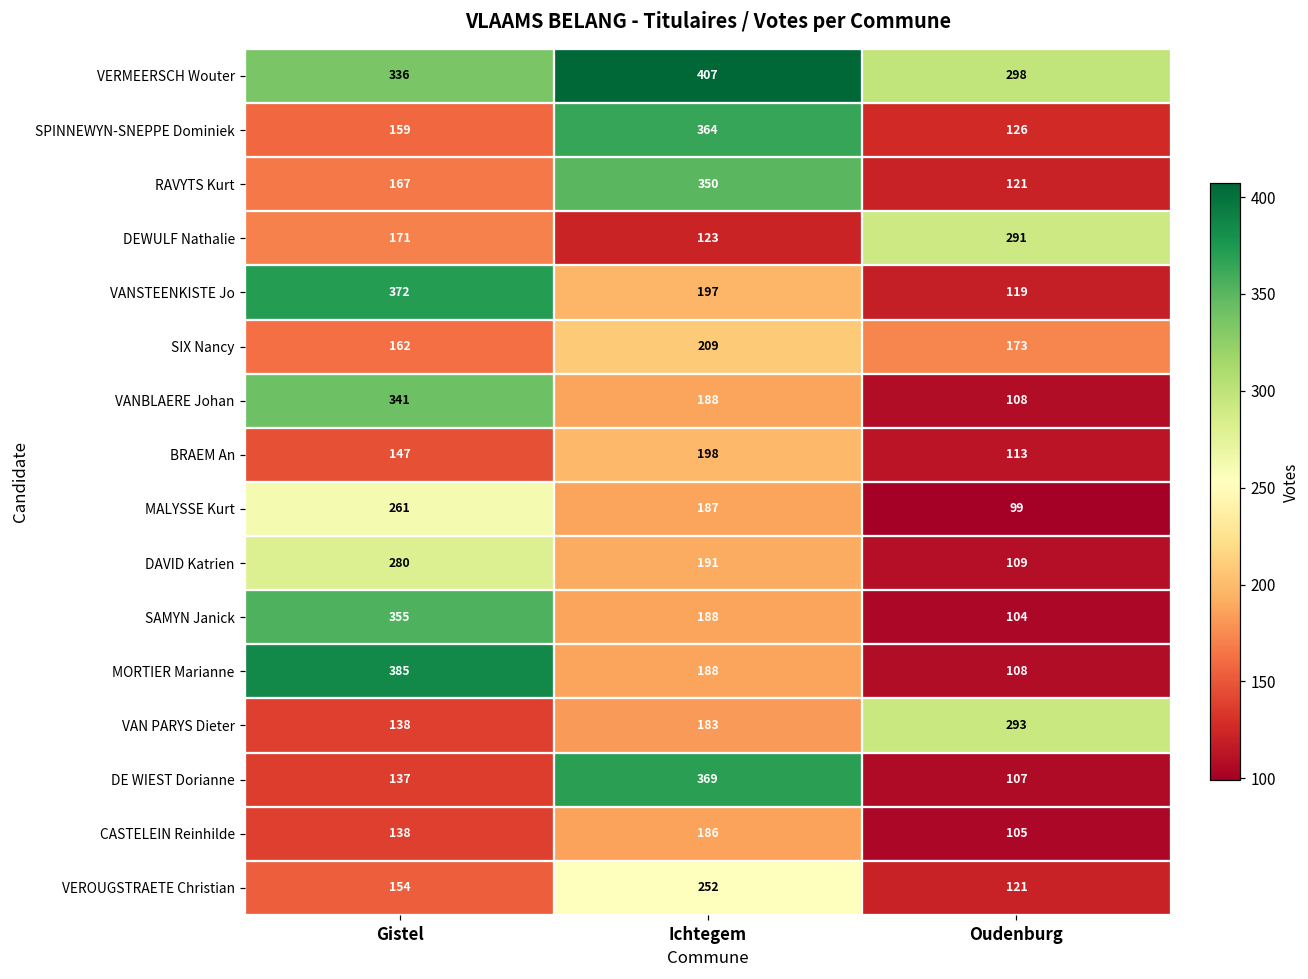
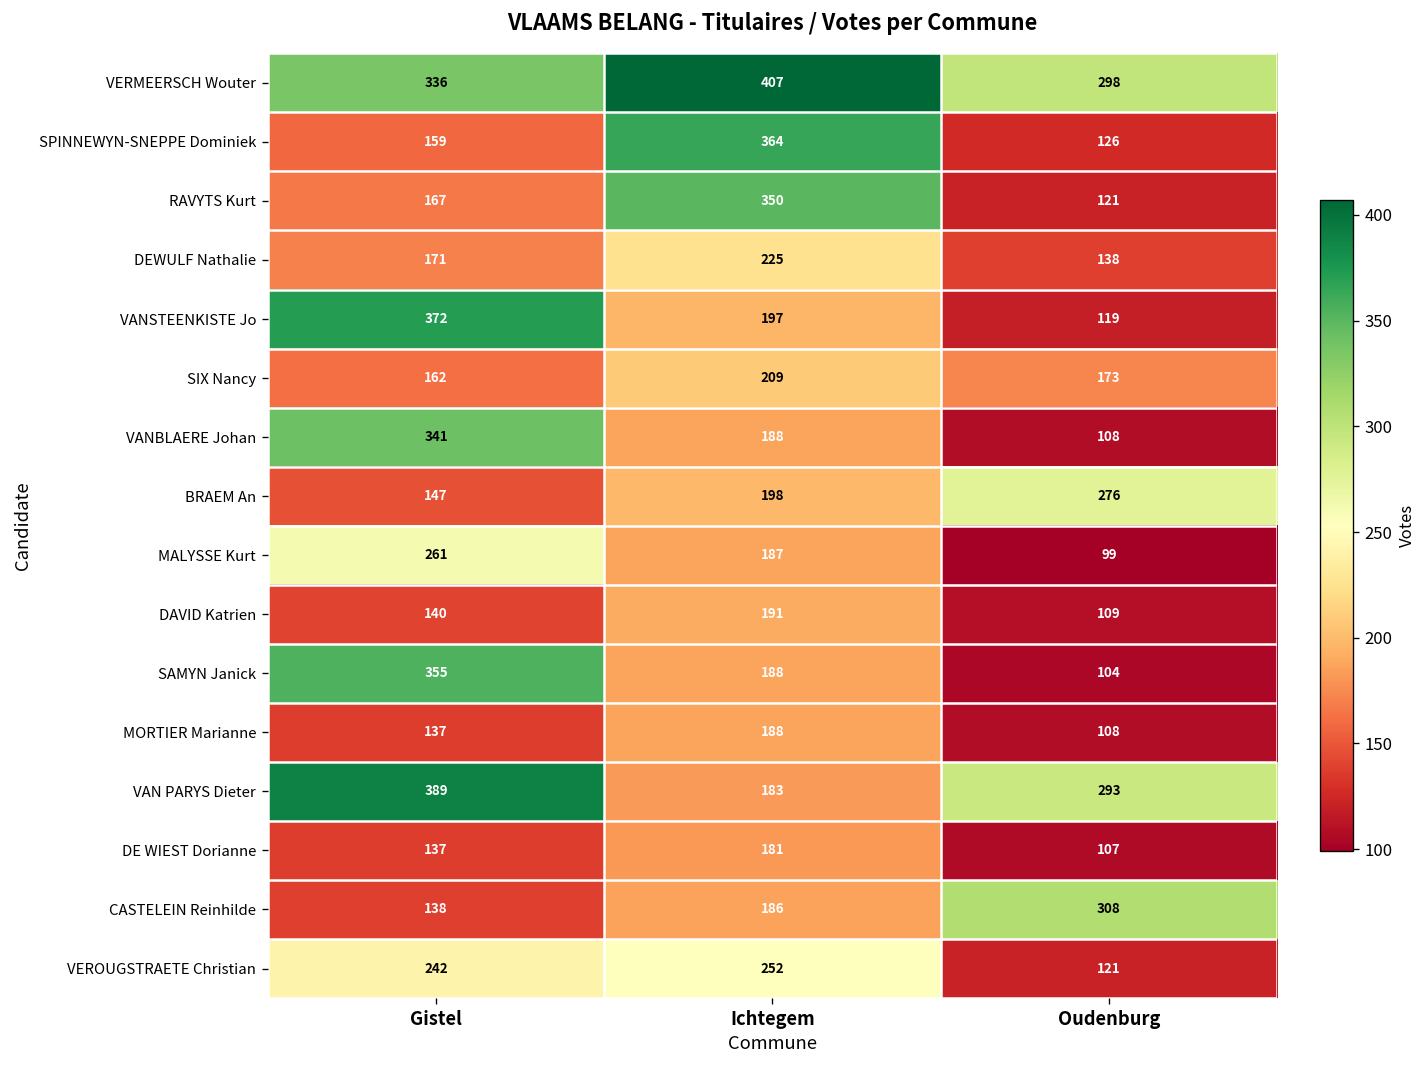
DEWULF Nathalie, Ichtegem: 123 -> 225
DEWULF Nathalie, Oudenburg: 291 -> 138
BRAEM An, Oudenburg: 113 -> 276
DAVID Katrien, Gistel: 280 -> 140
MORTIER Marianne, Gistel: 385 -> 137
VAN PARYS Dieter, Gistel: 138 -> 389
DE WIEST Dorianne, Ichtegem: 369 -> 181
CASTELEIN Reinhilde, Oudenburg: 105 -> 308
VEROUGSTRAETE Christian, Gistel: 154 -> 242
